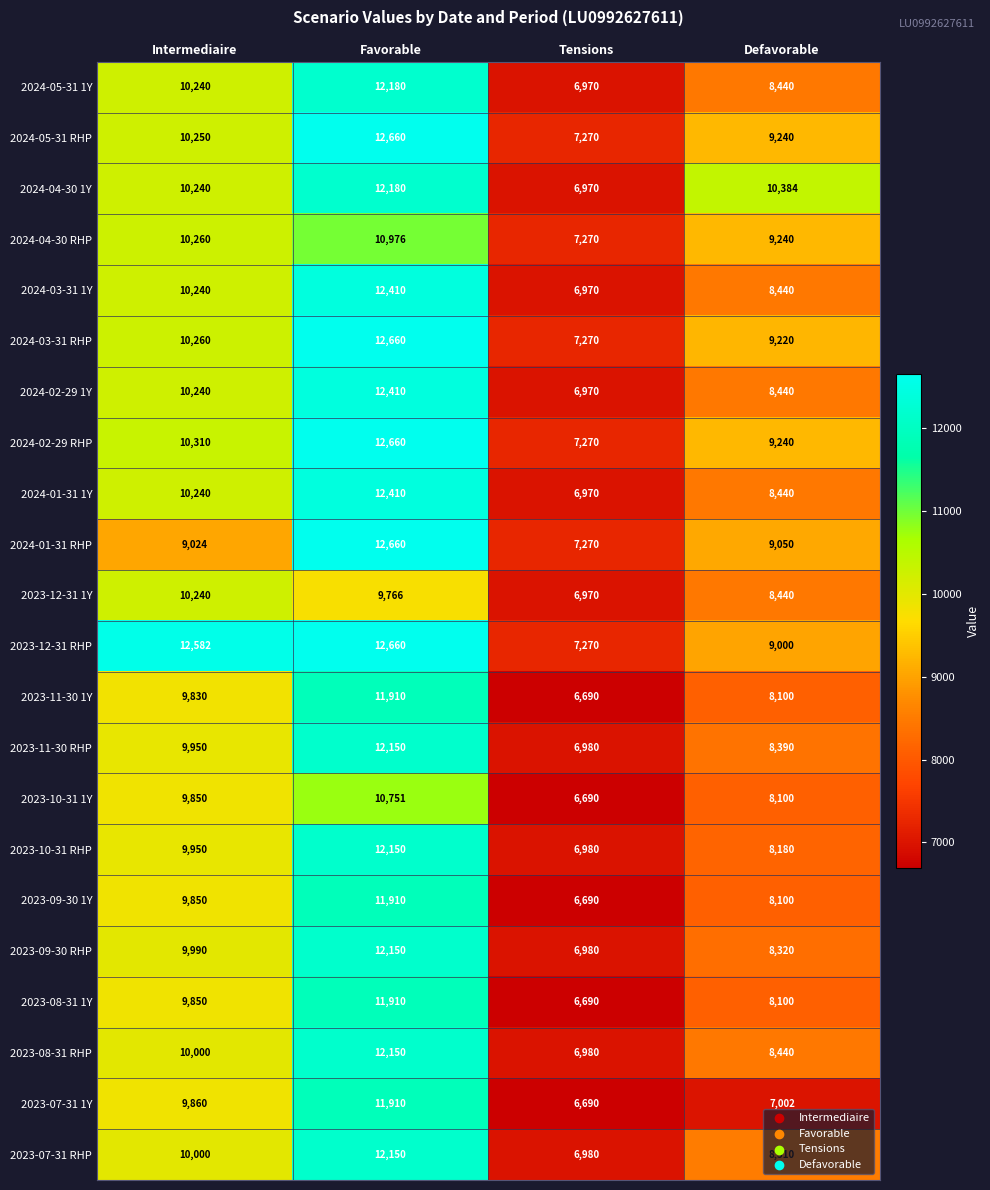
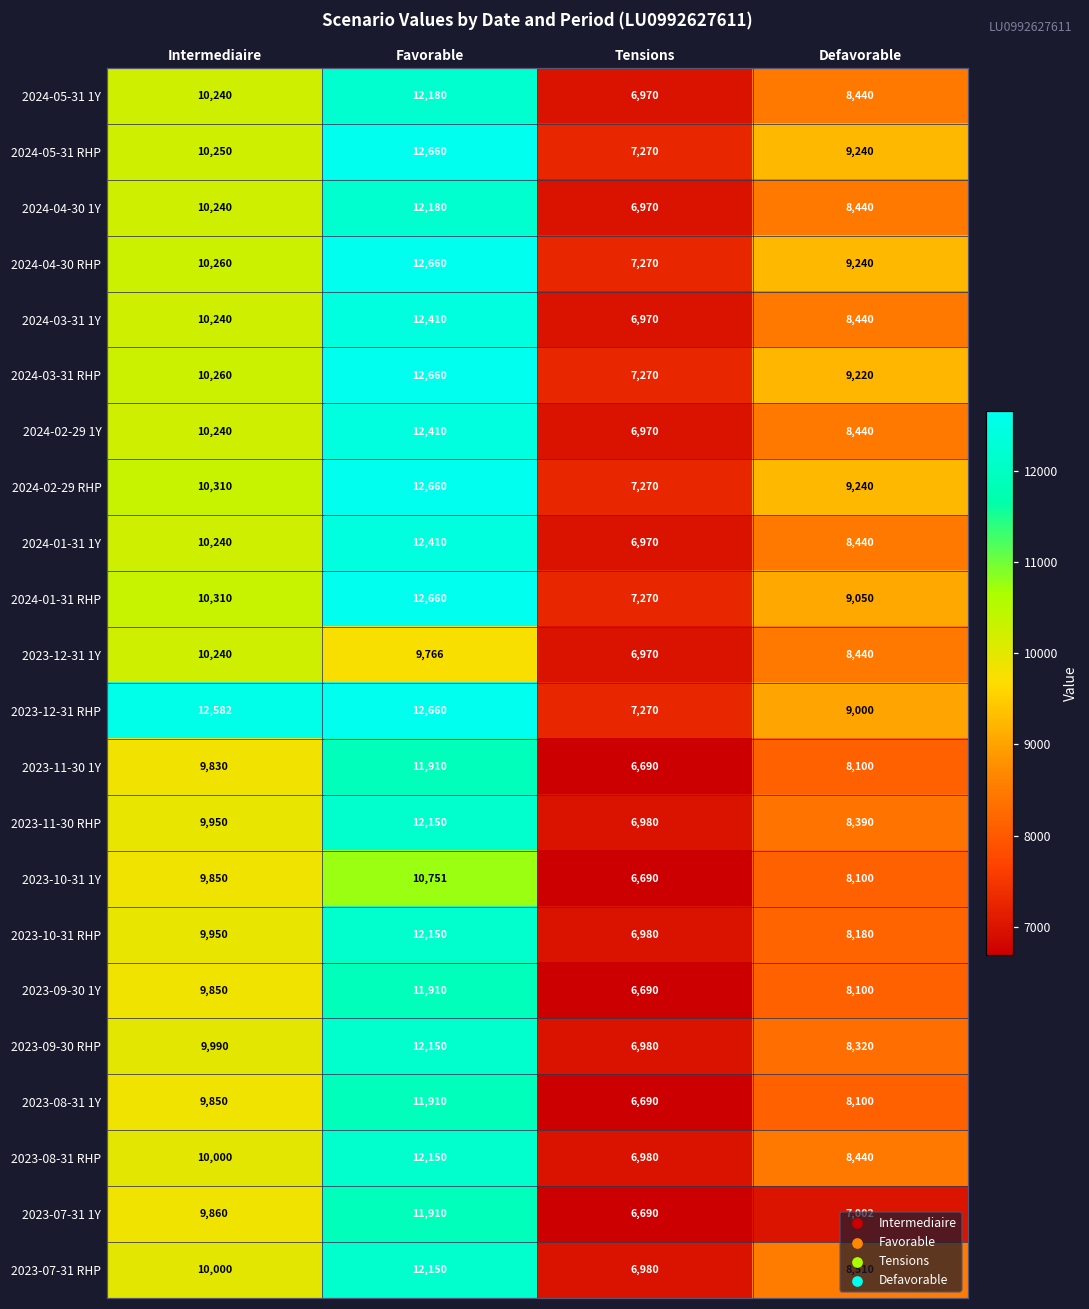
2024-04-30 1Y, Defavorable: 10,384 -> 8,440
2024-04-30 RHP, Favorable: 10,976 -> 12,660
2024-01-31 RHP, Intermediaire: 9,024 -> 10,310
